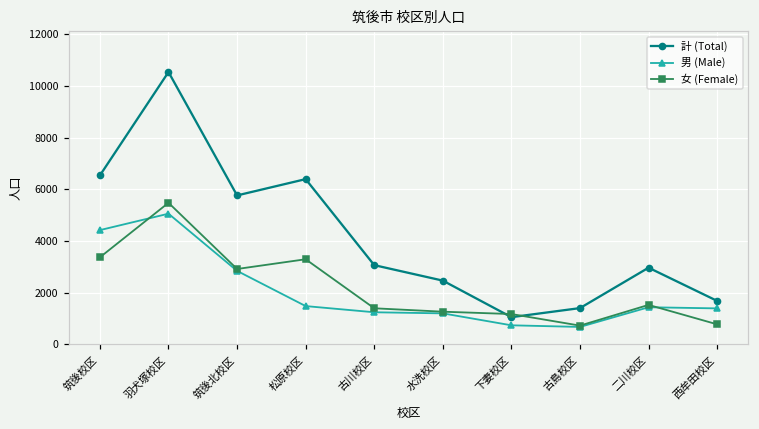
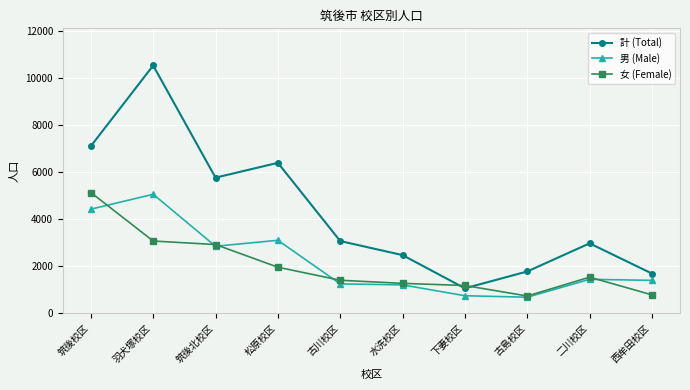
計 (Total), 筑後校区: 6500 -> 7100
女 (Female), 筑後校区: 3400 -> 5100
女 (Female), 羽犬塚校区: 5500 -> 3100
男 (Male), 松原校区: 1500 -> 3100
女 (Female), 松原校区: 3300 -> 2000
計 (Total), 古島校区: 1400 -> 1800
